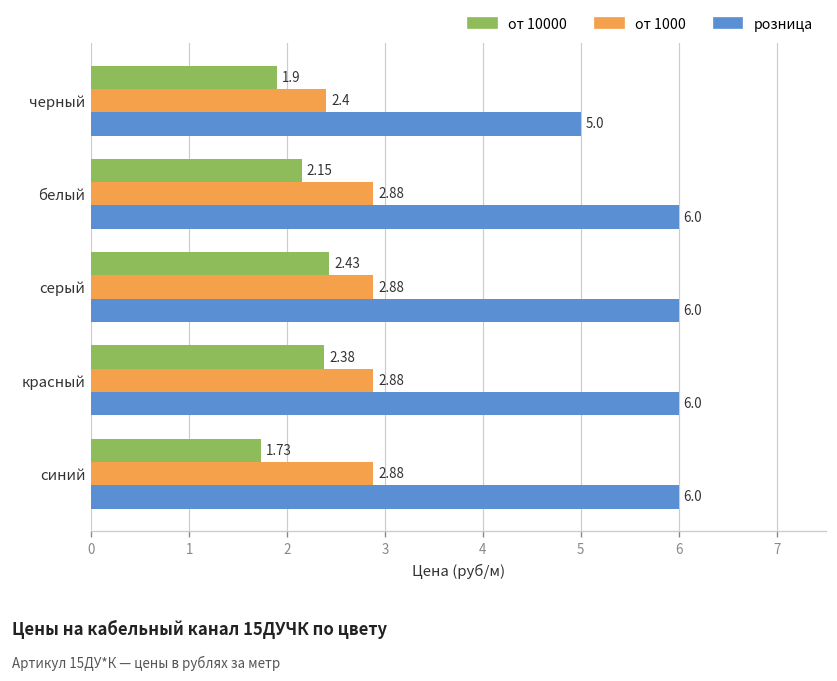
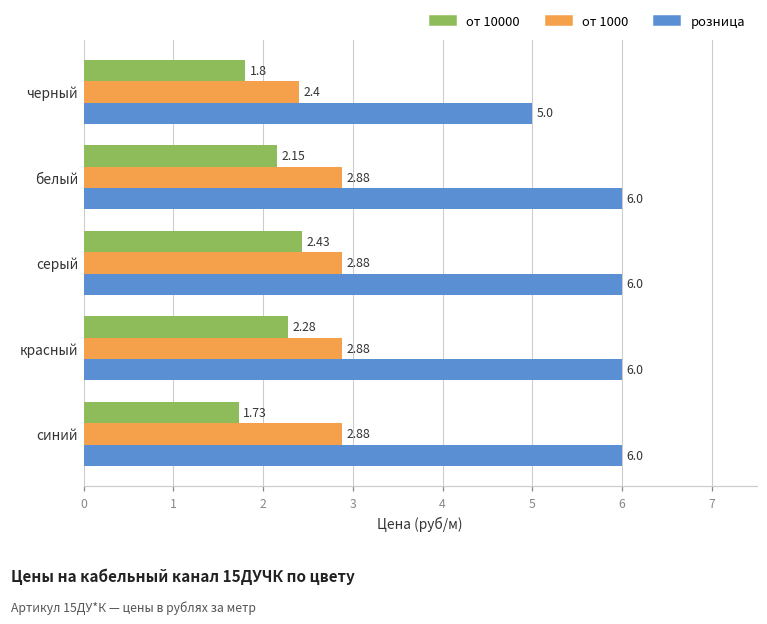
от 10000, черный: 1.9 -> 1.8
от 10000, красный: 2.38 -> 2.28
